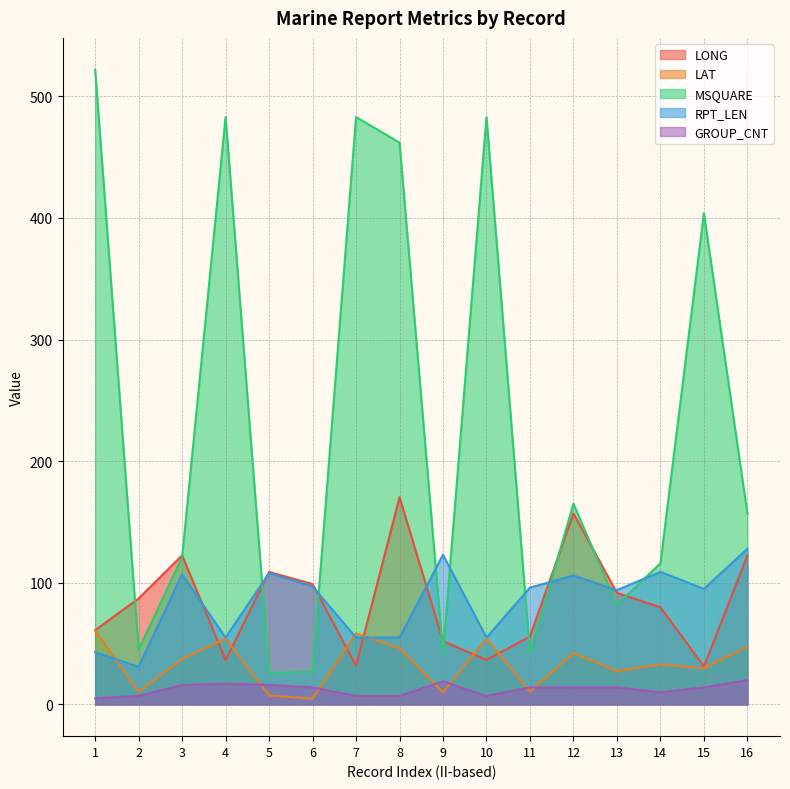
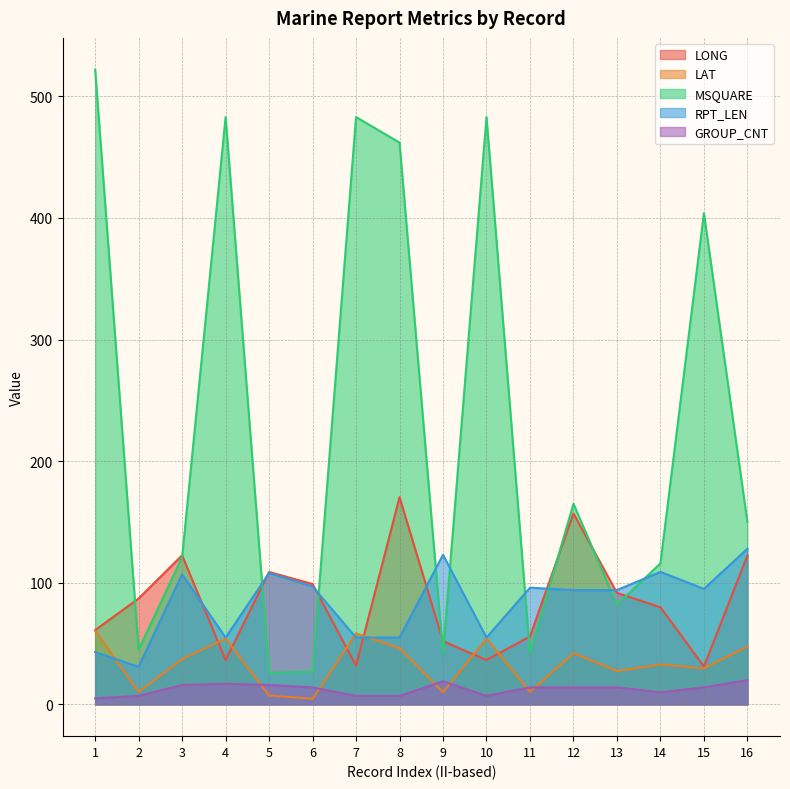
RPT_LEN, 12: 106 -> 94
MSQUARE, 16: 157 -> 150
